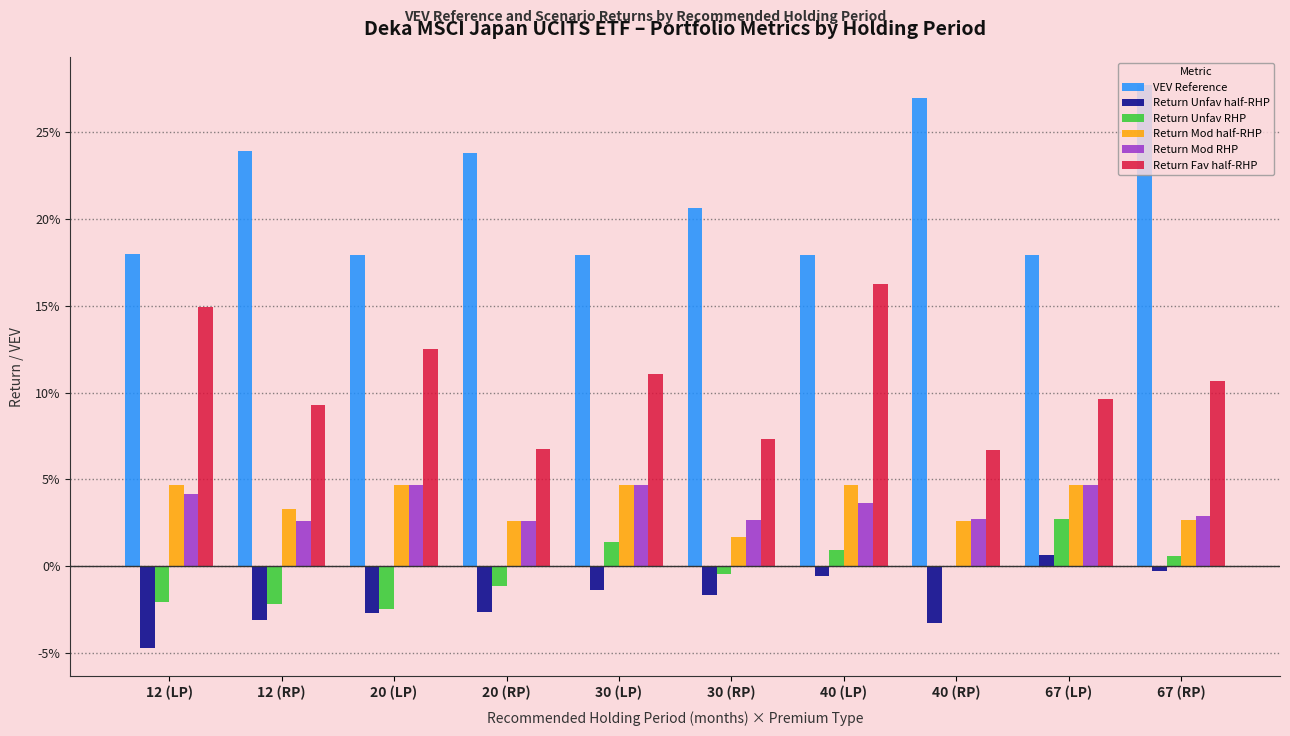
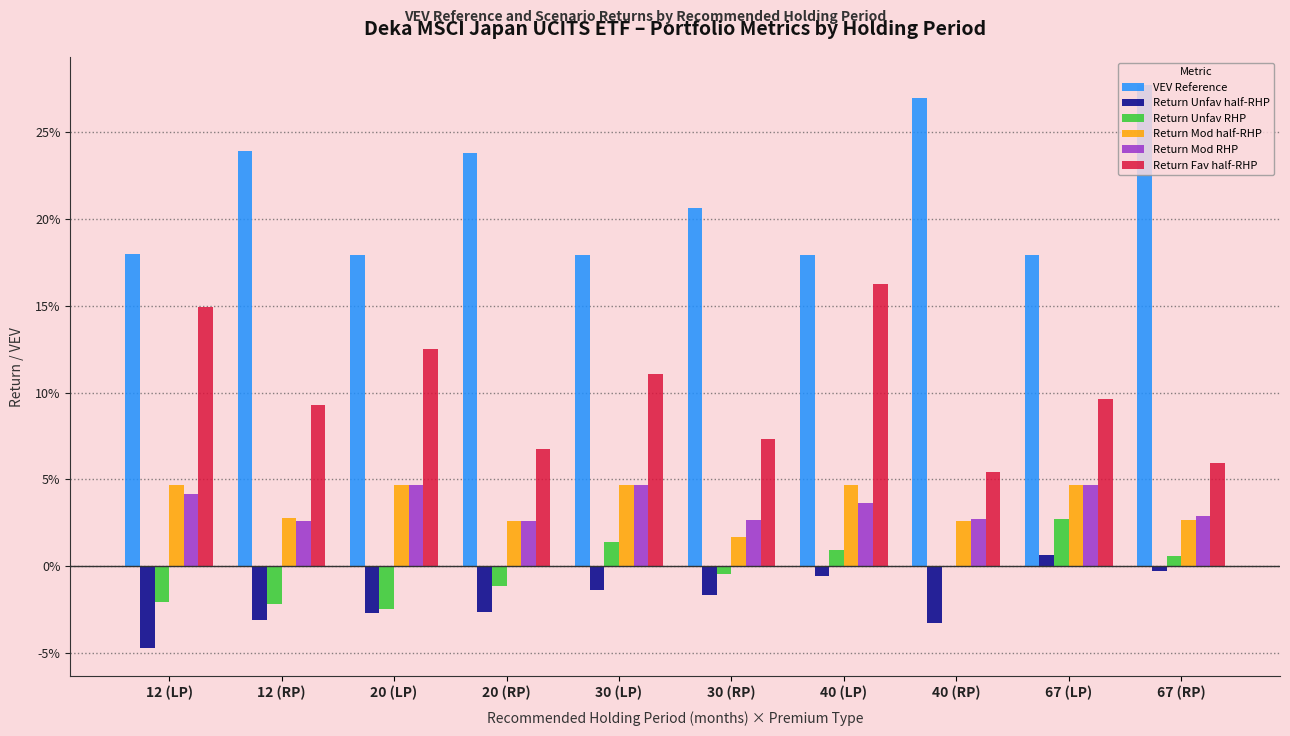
Return Mod half-RHP, 12 (RP): 3.3% -> 2.8%
Return Fav half-RHP, 40 (RP): 6.7% -> 5.4%
Return Fav half-RHP, 67 (RP): 10.7% -> 5.9%
